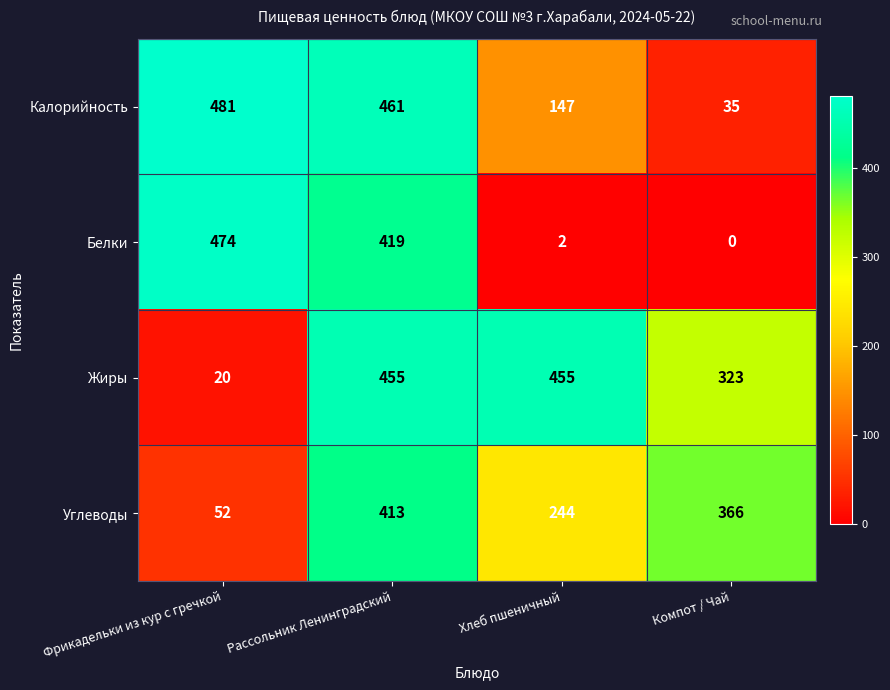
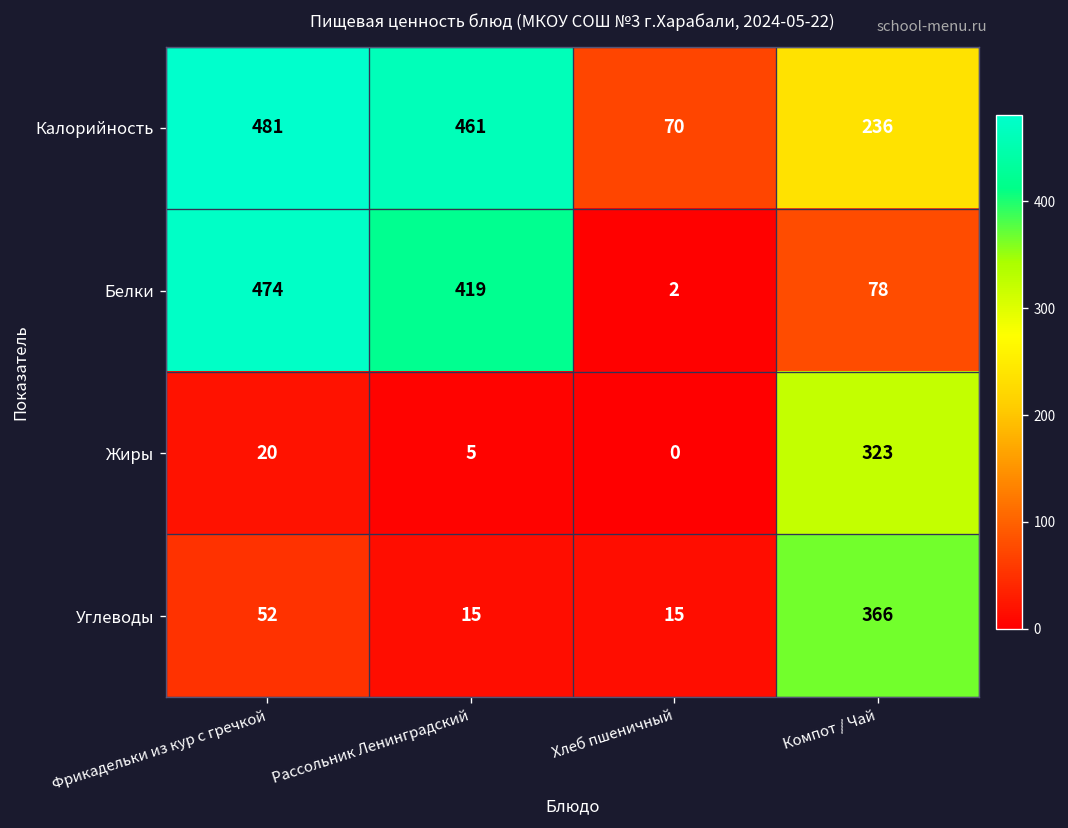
Калорийность, Хлеб пшеничный: 147 -> 70
Калорийность, Компот / Чай: 35 -> 236
Белки, Компот / Чай: 0 -> 78
Жиры, Рассольник Ленинградский: 455 -> 5
Жиры, Хлеб пшеничный: 455 -> 0
Углеводы, Рассольник Ленинградский: 413 -> 15
Углеводы, Хлеб пшеничный: 244 -> 15
